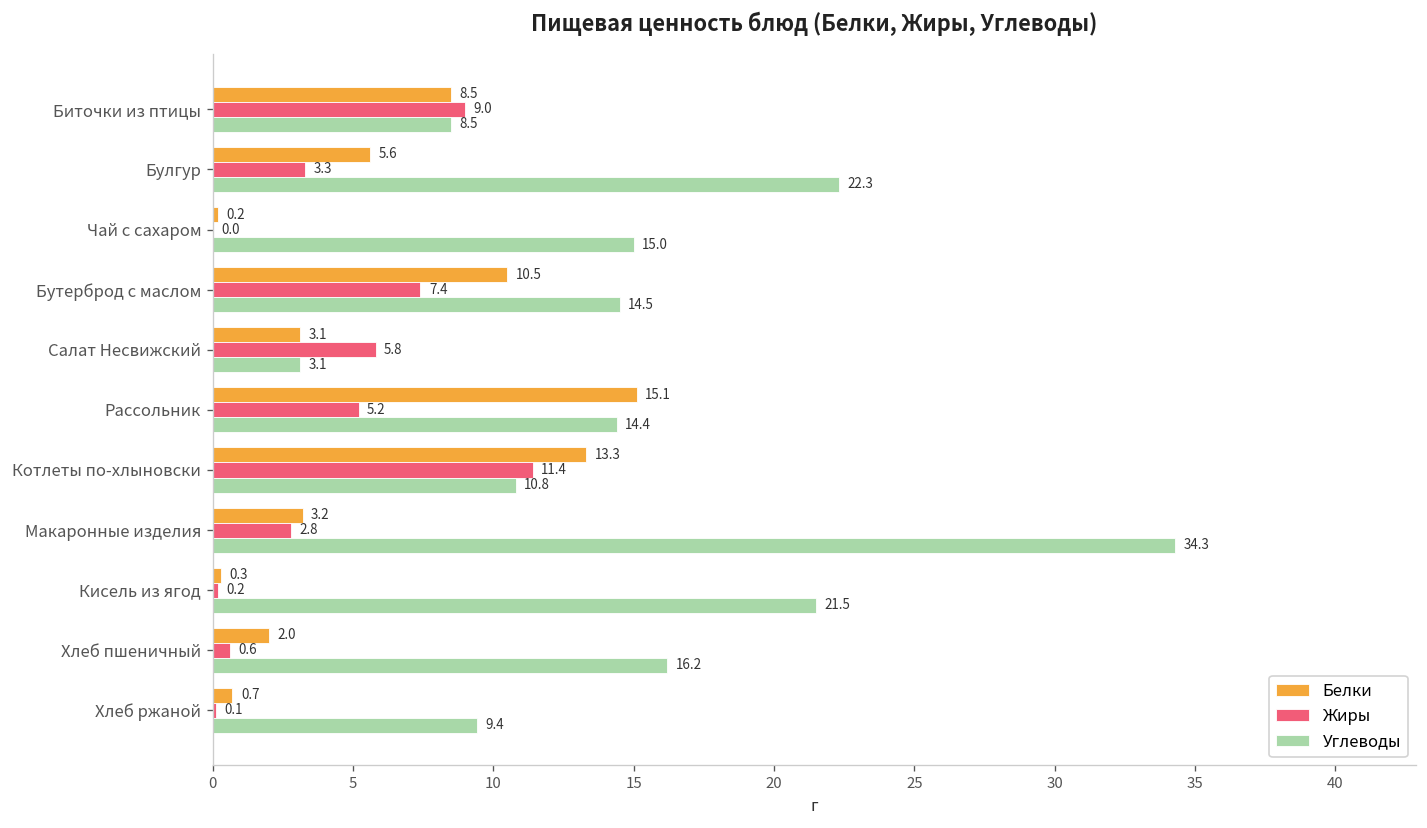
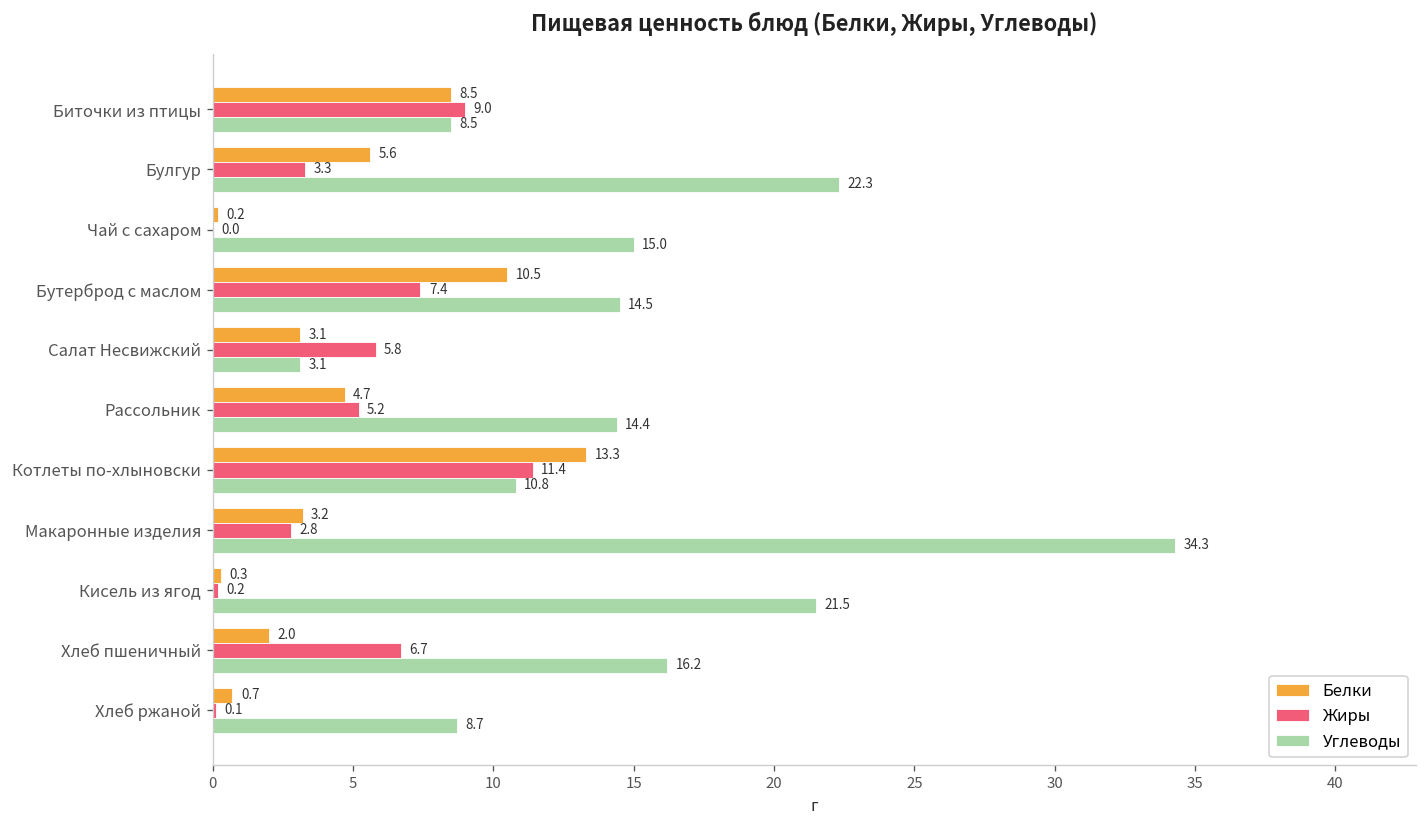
Белки, Рассольник: 15.1 -> 4.7
Жиры, Хлеб пшеничный: 0.6 -> 6.7
Углеводы, Хлеб ржаной: 9.4 -> 8.7
